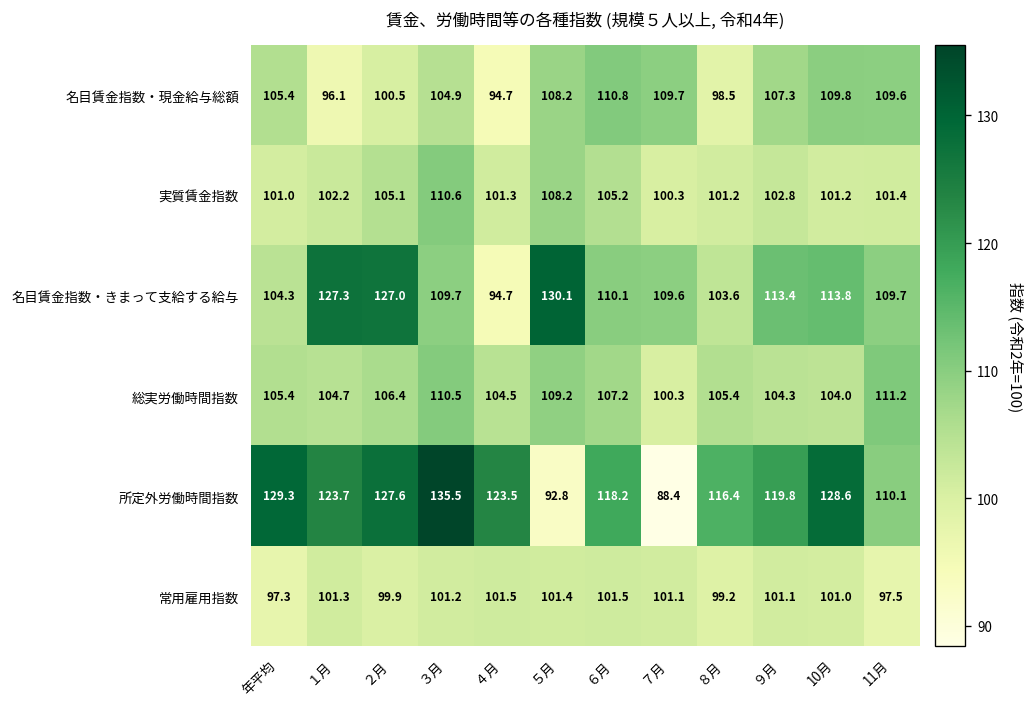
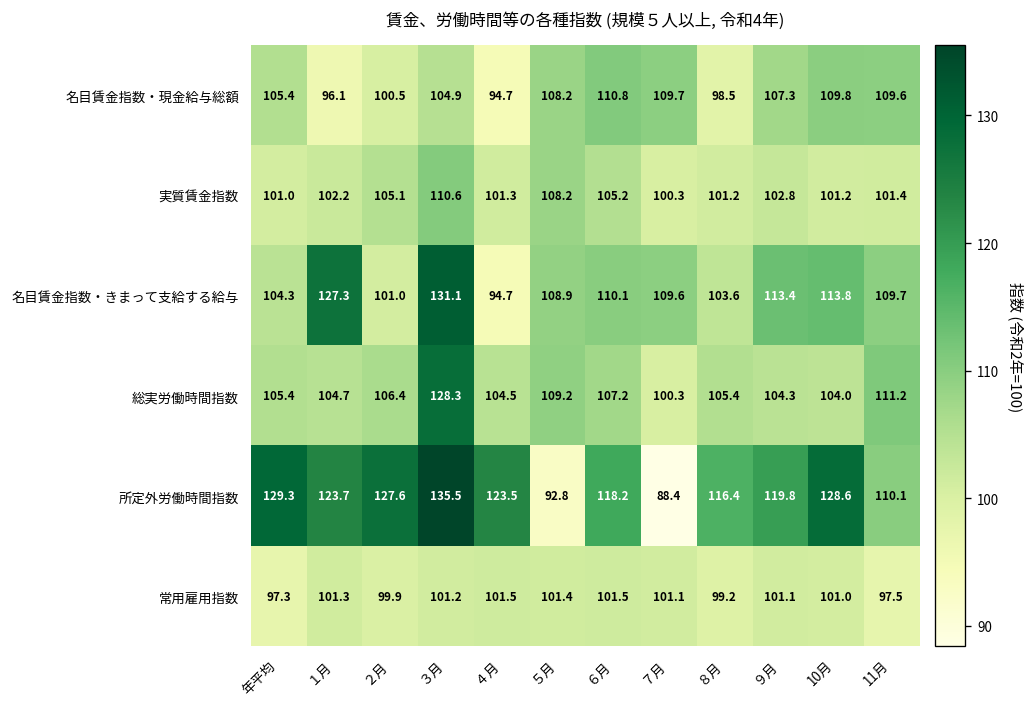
名目賃金指数・きまって支給する給与, ２月: 127.0 -> 101.0
名目賃金指数・きまって支給する給与, ３月: 109.7 -> 131.1
名目賃金指数・きまって支給する給与, ５月: 130.1 -> 108.9
総実労働時間指数, ３月: 110.5 -> 128.3
